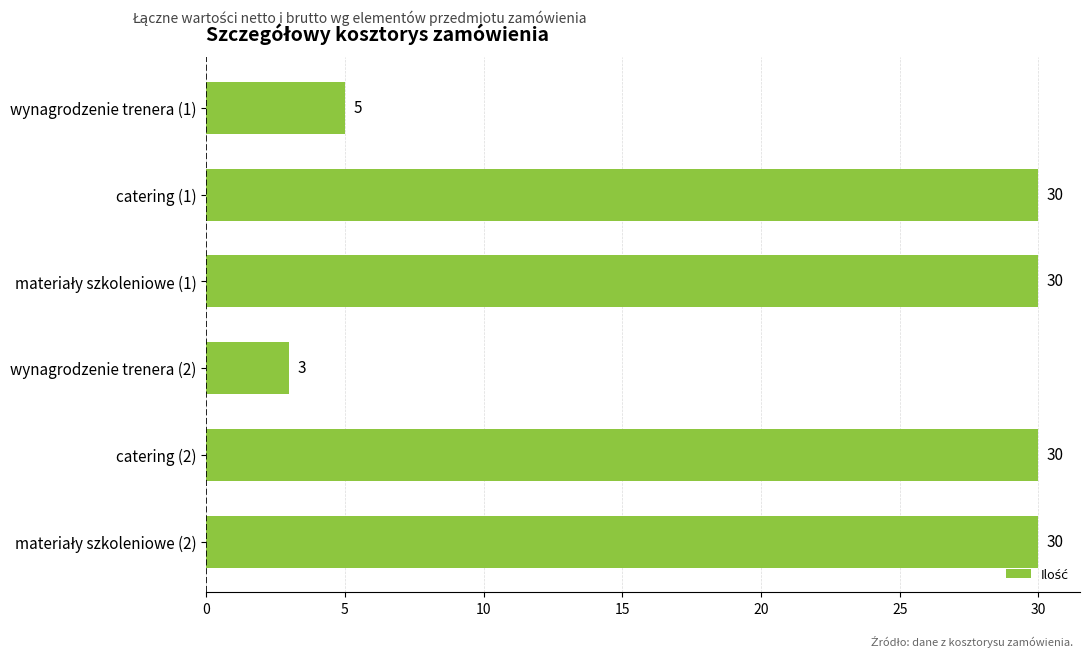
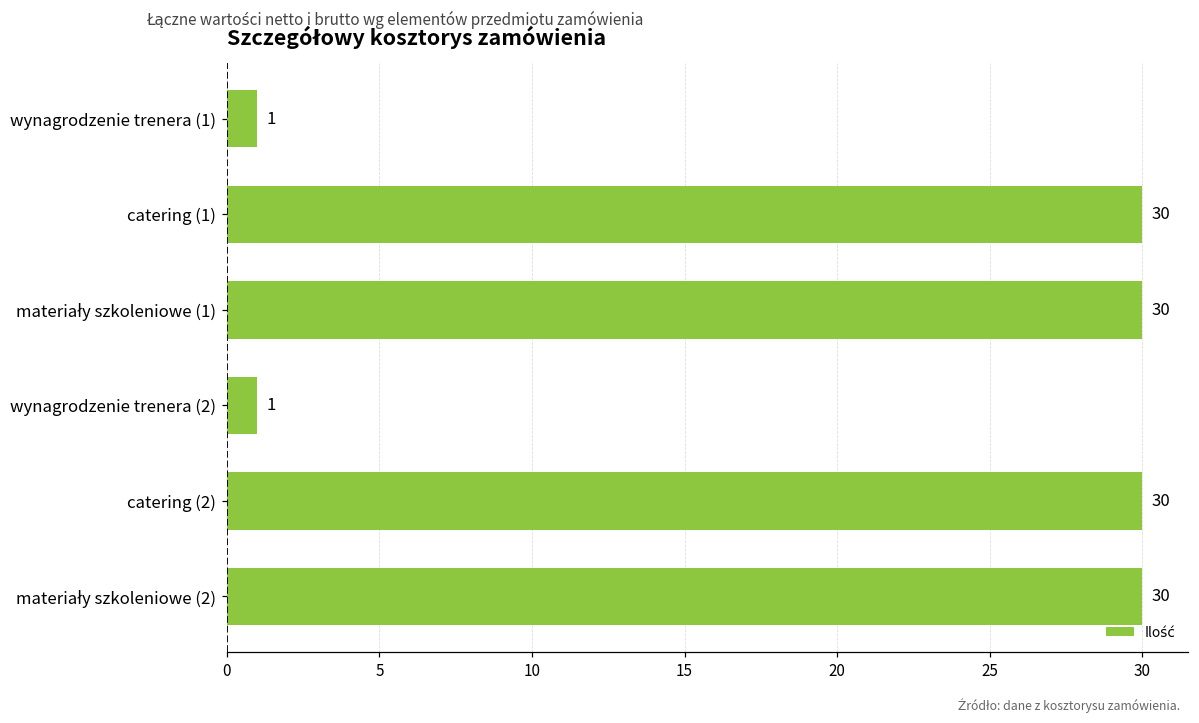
wynagrodzenie trenera (1): 5 -> 1
wynagrodzenie trenera (2): 3 -> 1
